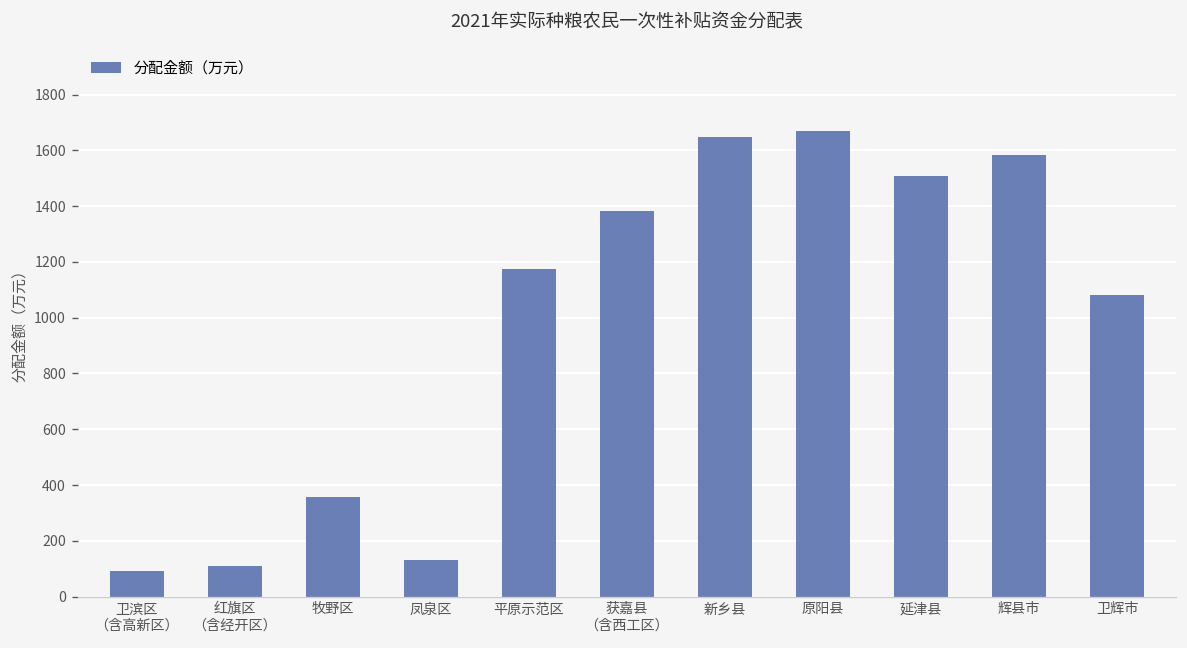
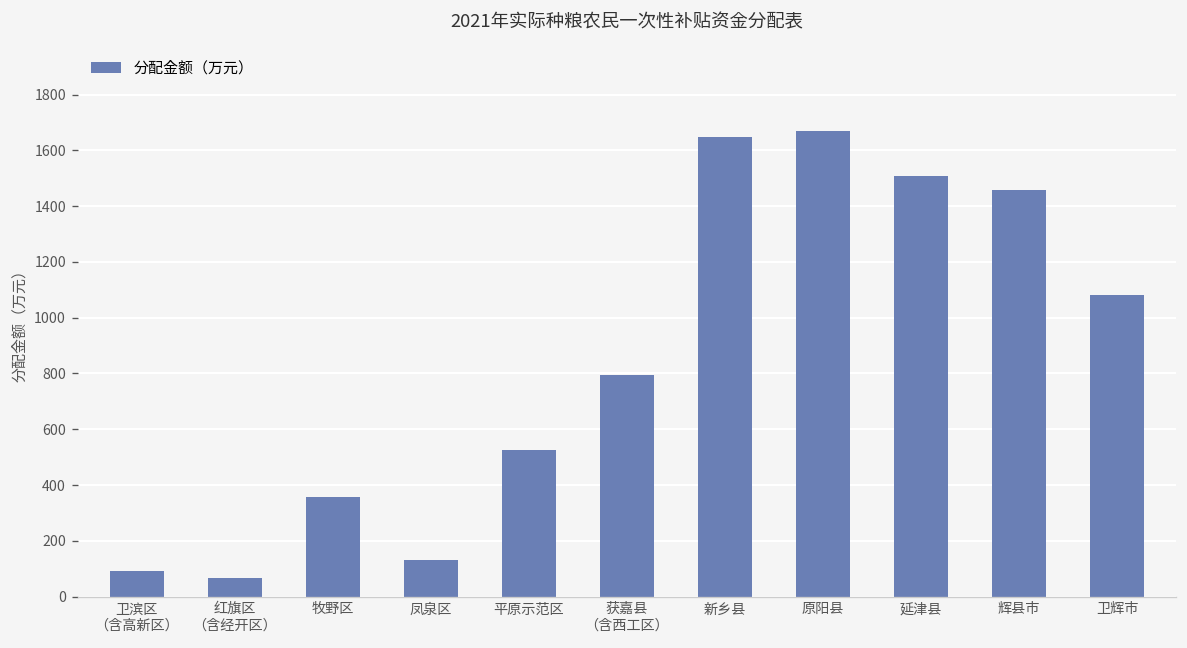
红旗区 （含经开区）: 110 -> 70
平原示范区: 1170 -> 530
获嘉县 （含西工区）: 1380 -> 790
辉县市: 1580 -> 1460
